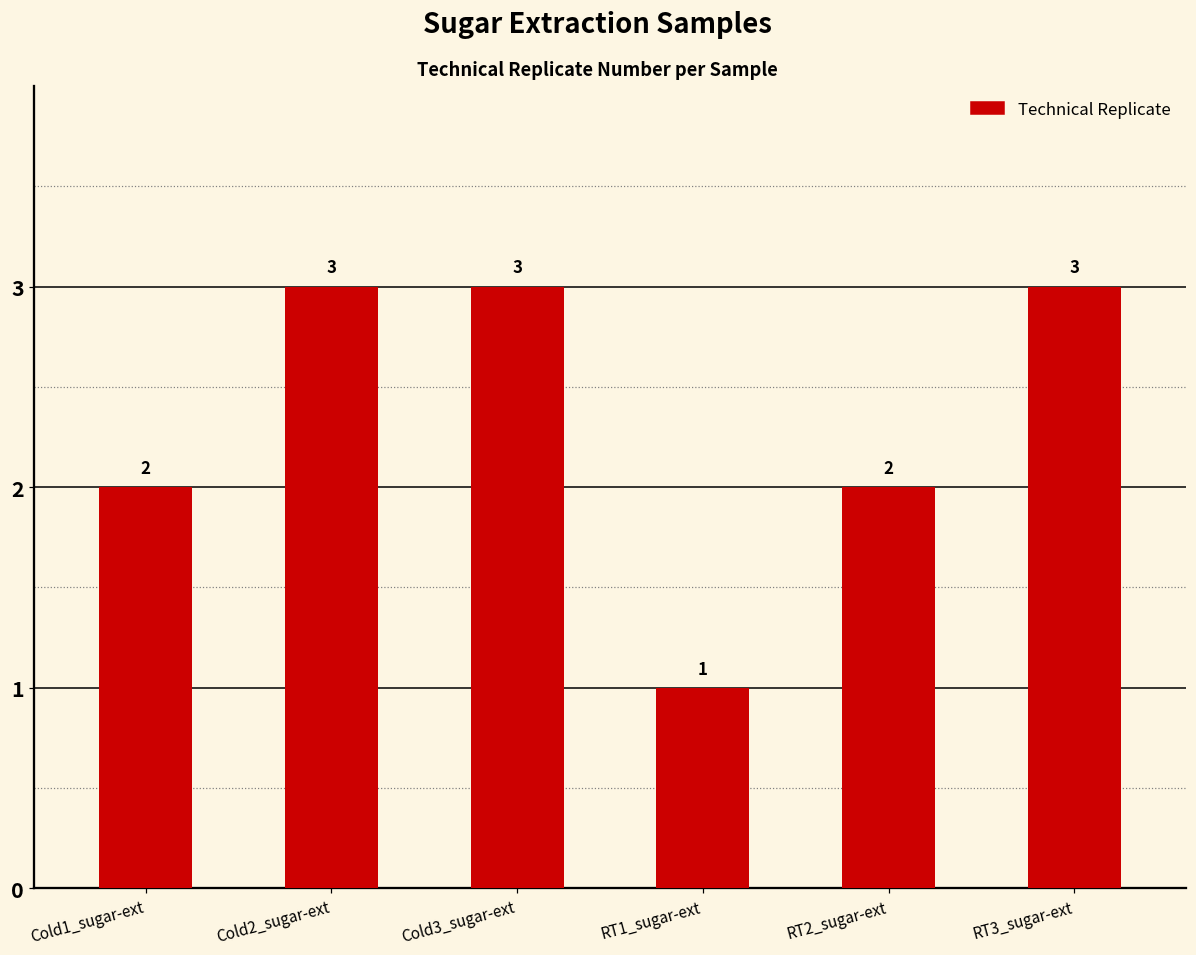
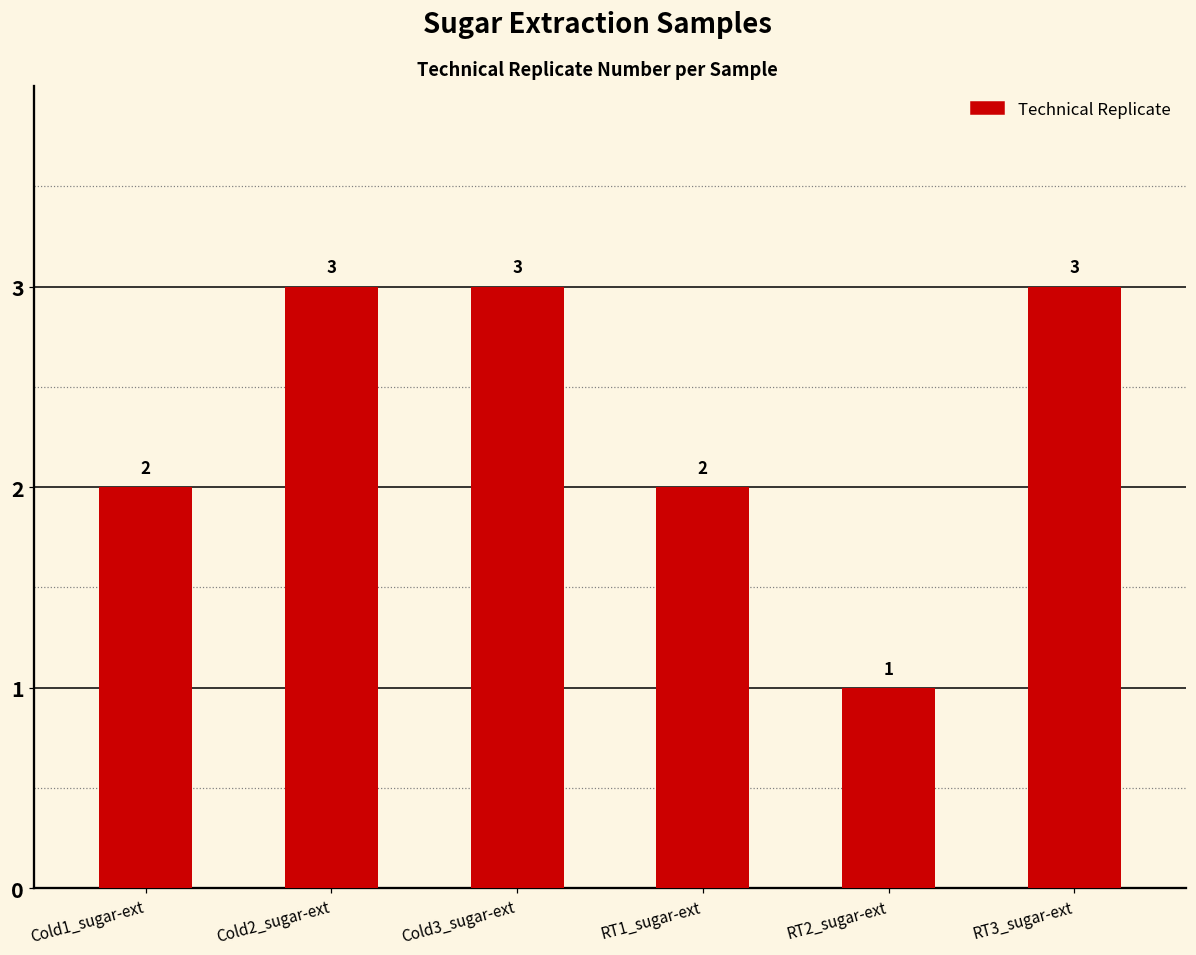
RT1_sugar-ext: 1 -> 2
RT2_sugar-ext: 2 -> 1
